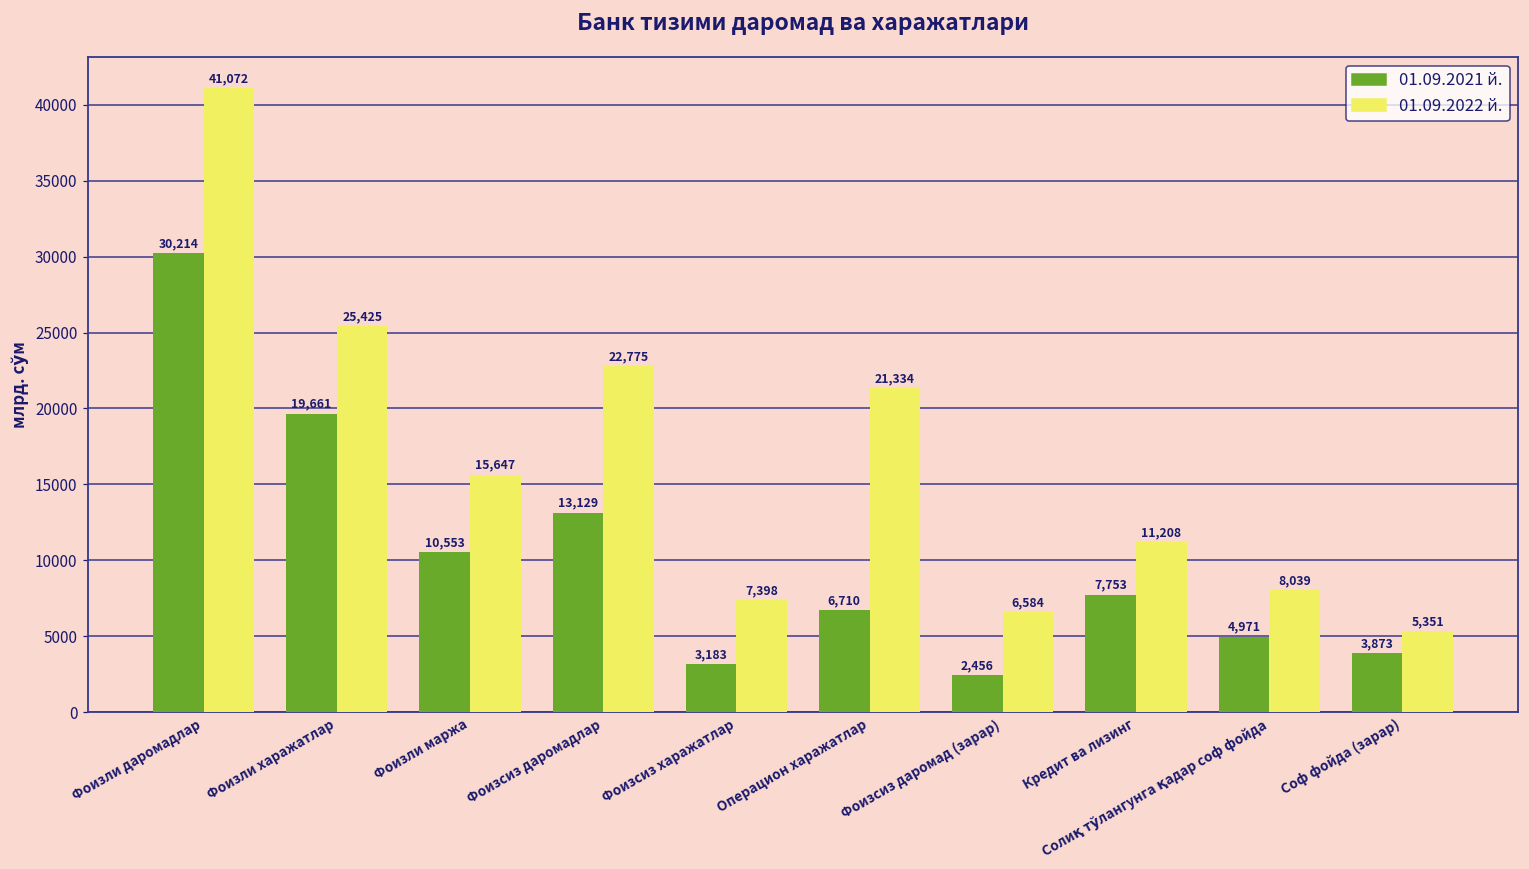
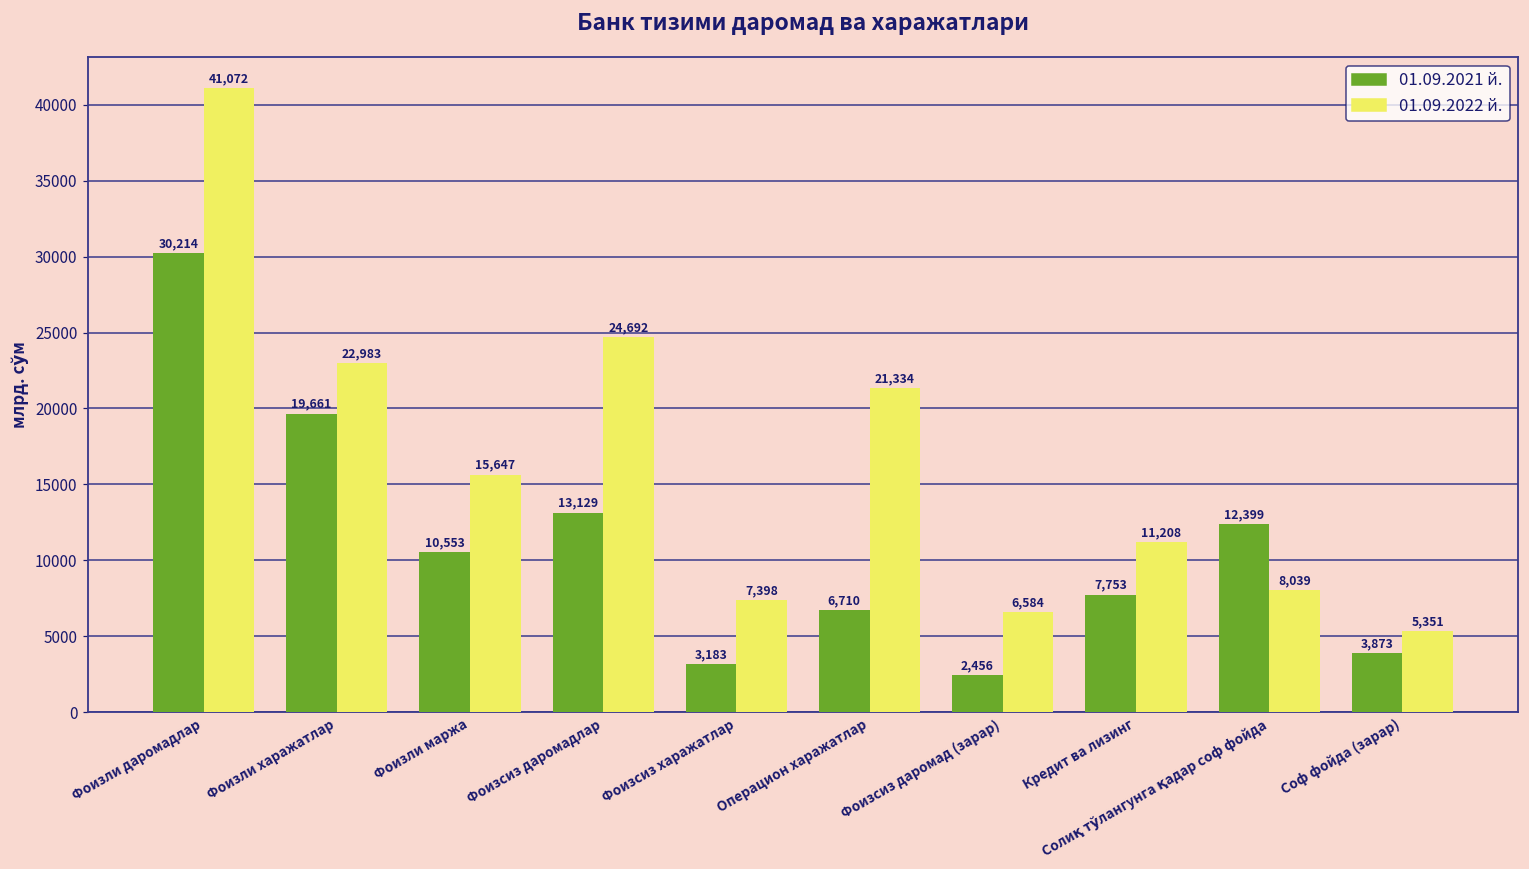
01.09.2022 й., Фоизли харажатлар: 25,425 -> 22,983
01.09.2022 й., Фоизсиз даромадлар: 22,775 -> 24,692
01.09.2021 й., Солиқ тўлангунга қадар соф фойда: 4,971 -> 12,399
